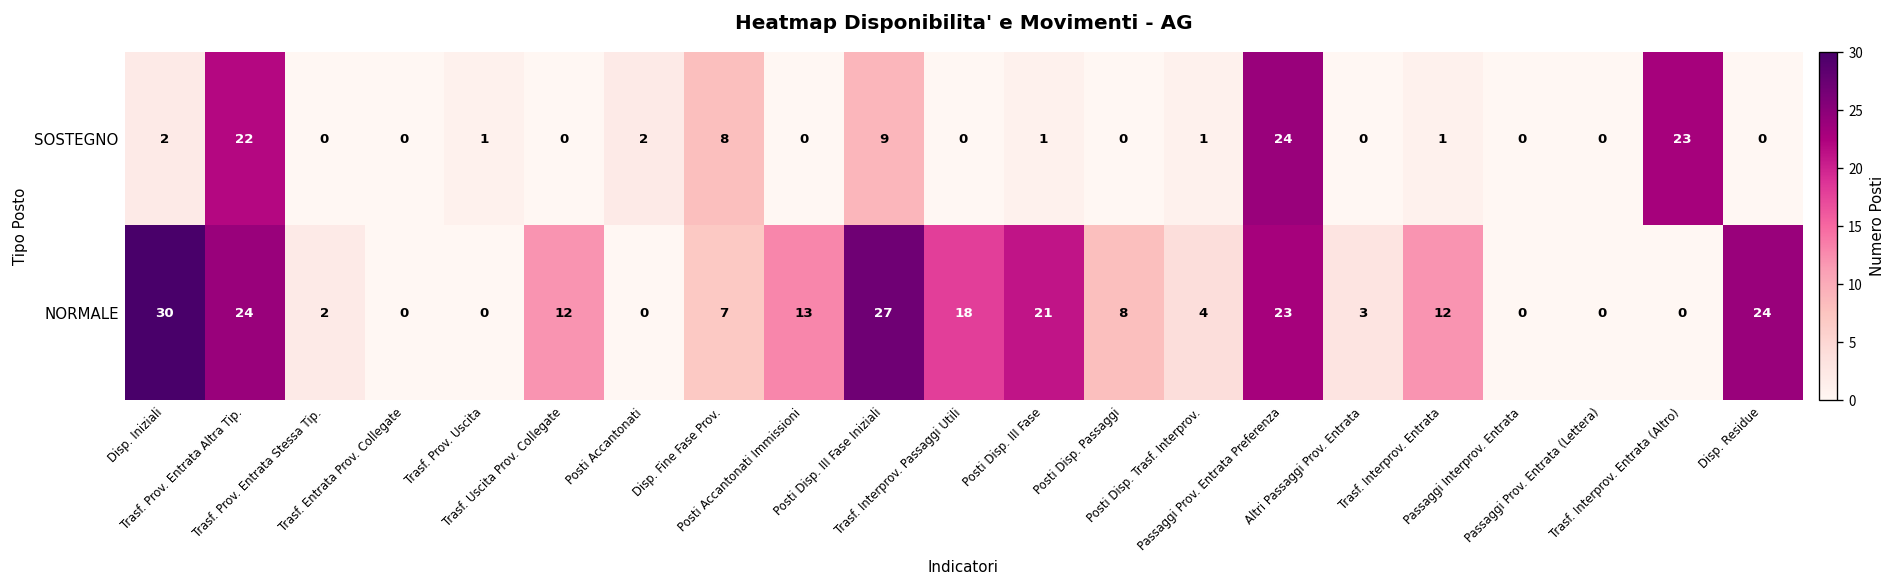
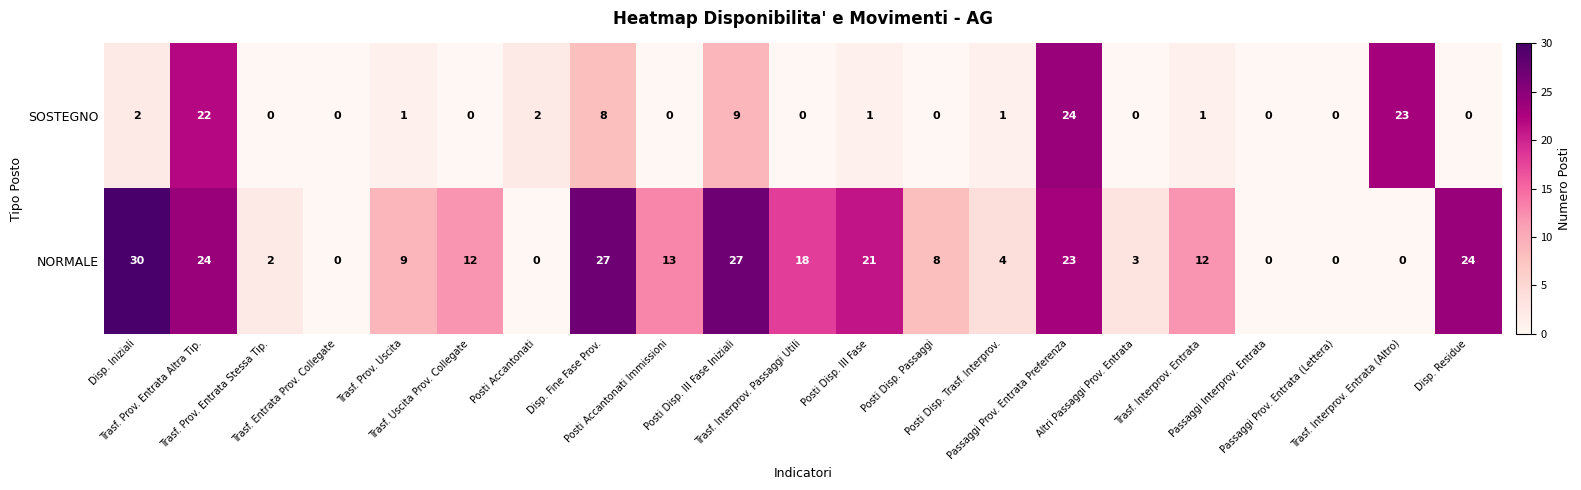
NORMALE, Trasf. Prov. Uscita: 0 -> 9
NORMALE, Disp. Fine Fase Prov.: 7 -> 27
